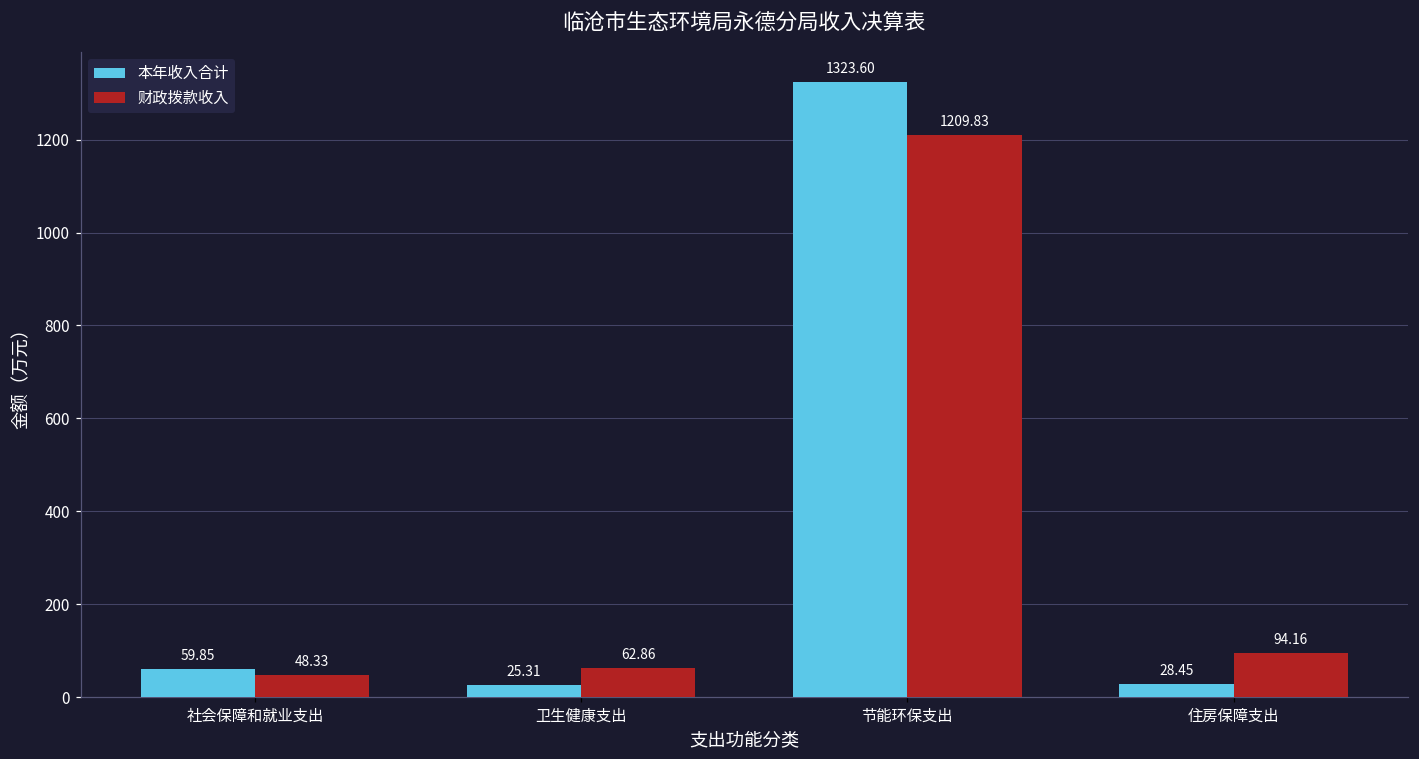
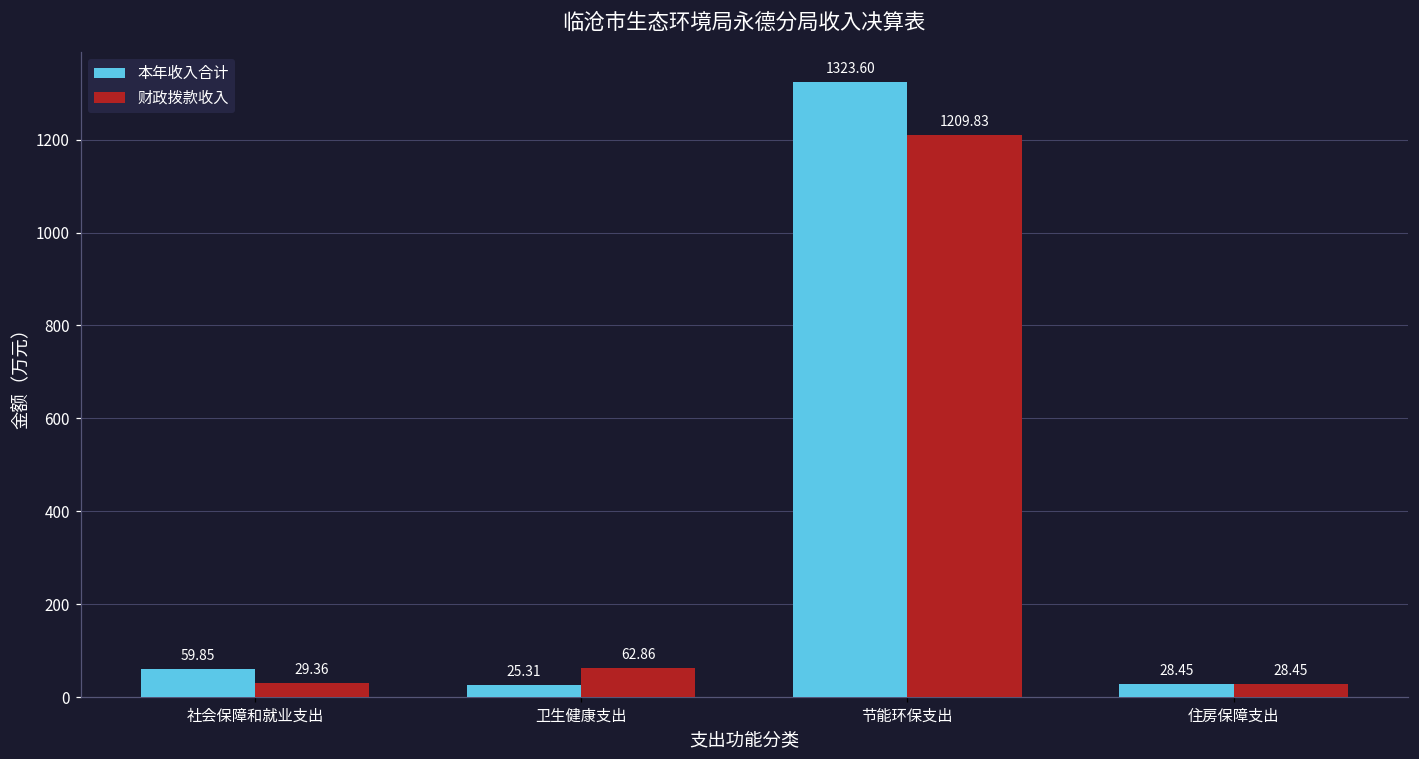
财政拨款收入, 社会保障和就业支出: 48.33 -> 29.36
财政拨款收入, 住房保障支出: 94.16 -> 28.45
